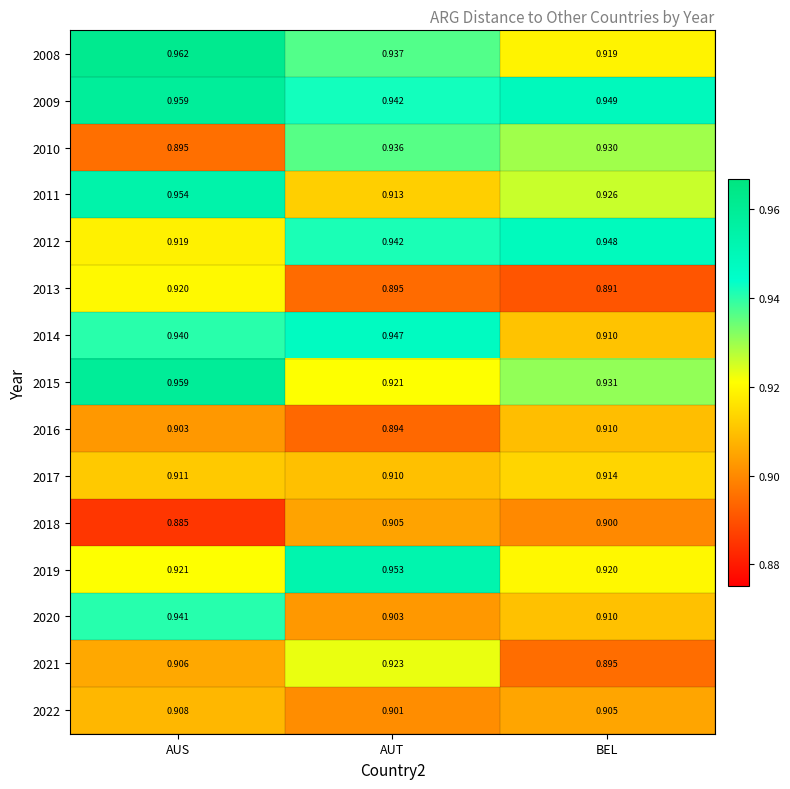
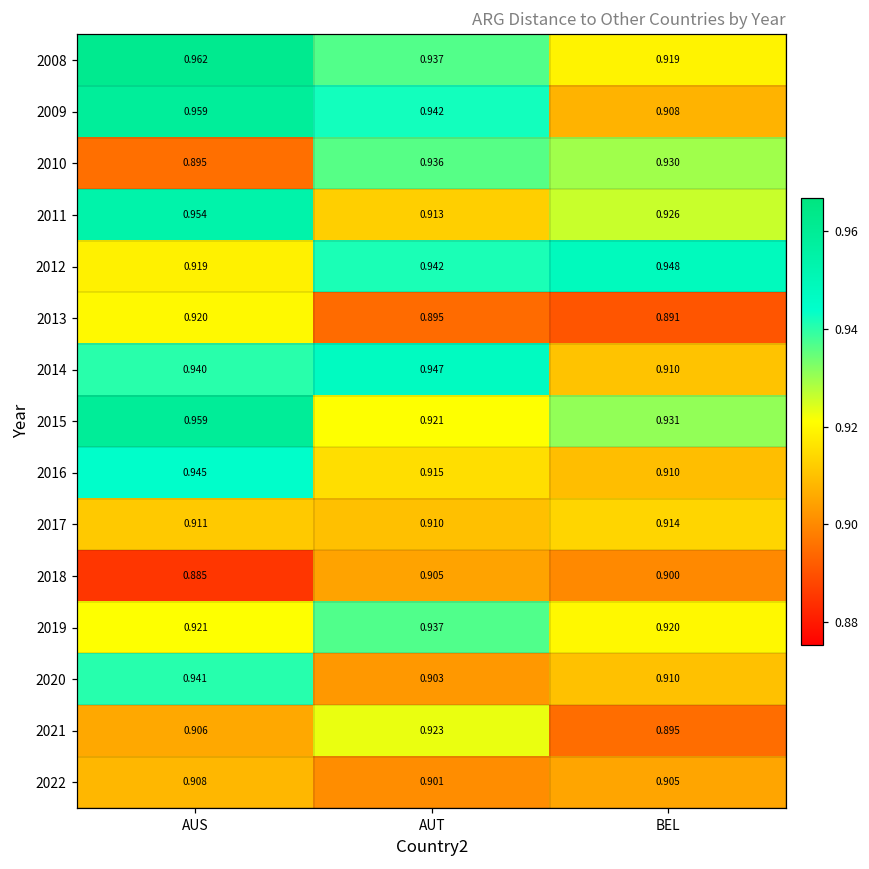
2009, BEL: 0.949 -> 0.908
2016, AUS: 0.903 -> 0.945
2016, AUT: 0.894 -> 0.915
2019, AUT: 0.953 -> 0.937
